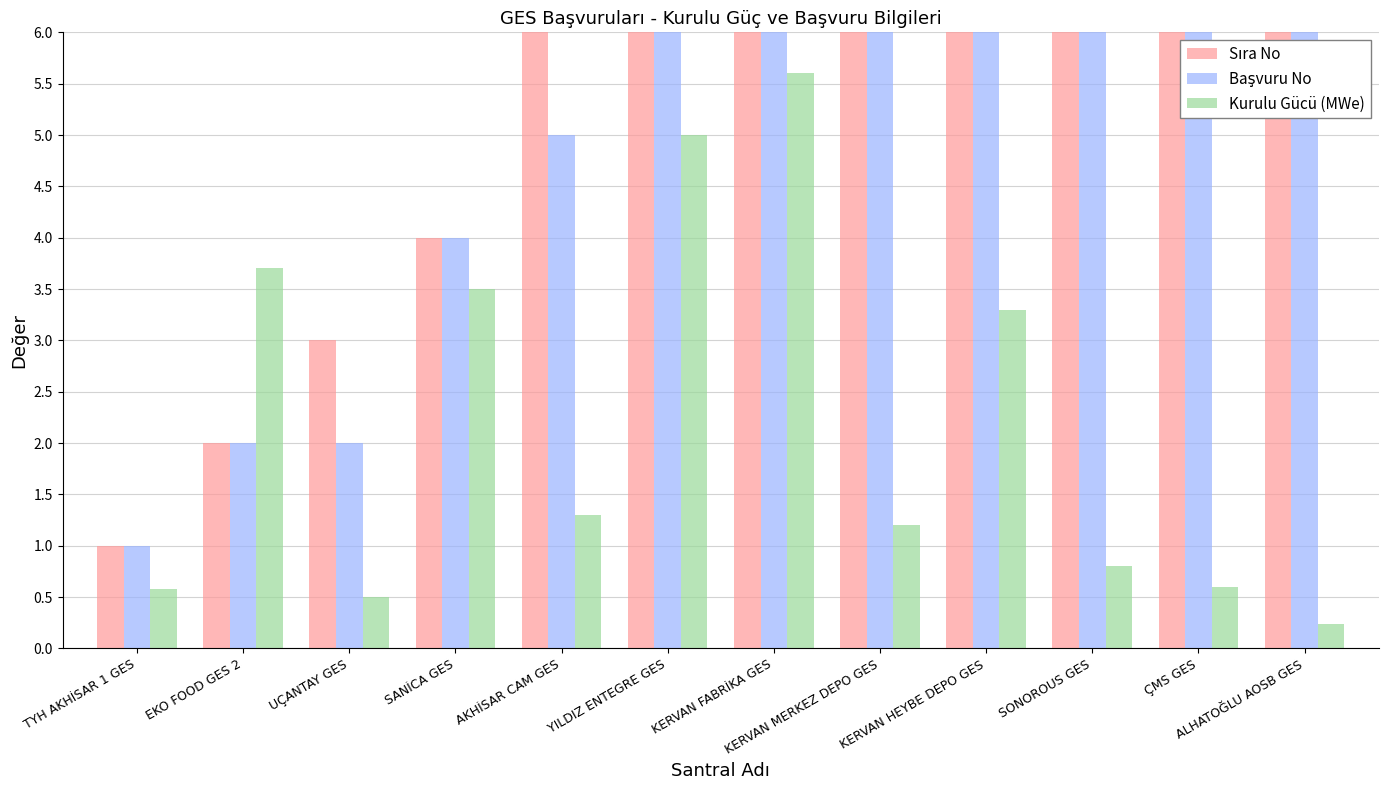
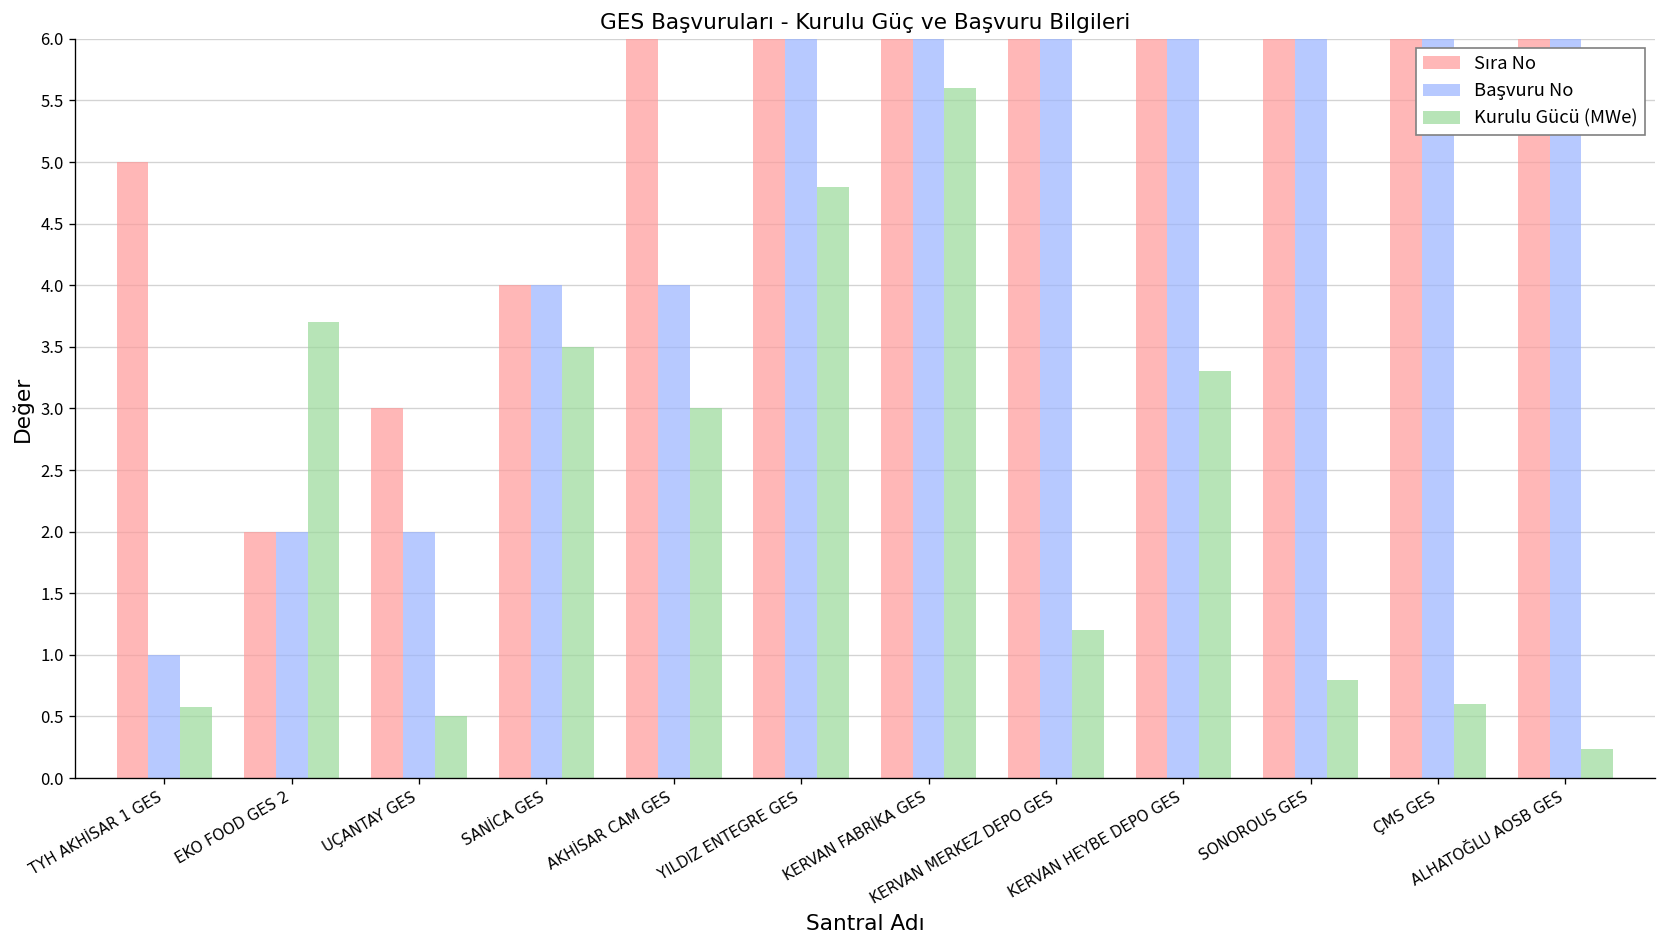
Sıra No, TYH AKHİSAR 1 GES: 1 -> 5
Başvuru No, AKHİSAR CAM GES: 5 -> 4
Kurulu Gücü (MWe), AKHİSAR CAM GES: 1.3 -> 3.0
Kurulu Gücü (MWe), YILDIZ ENTEGRE GES: 5.0 -> 4.8
